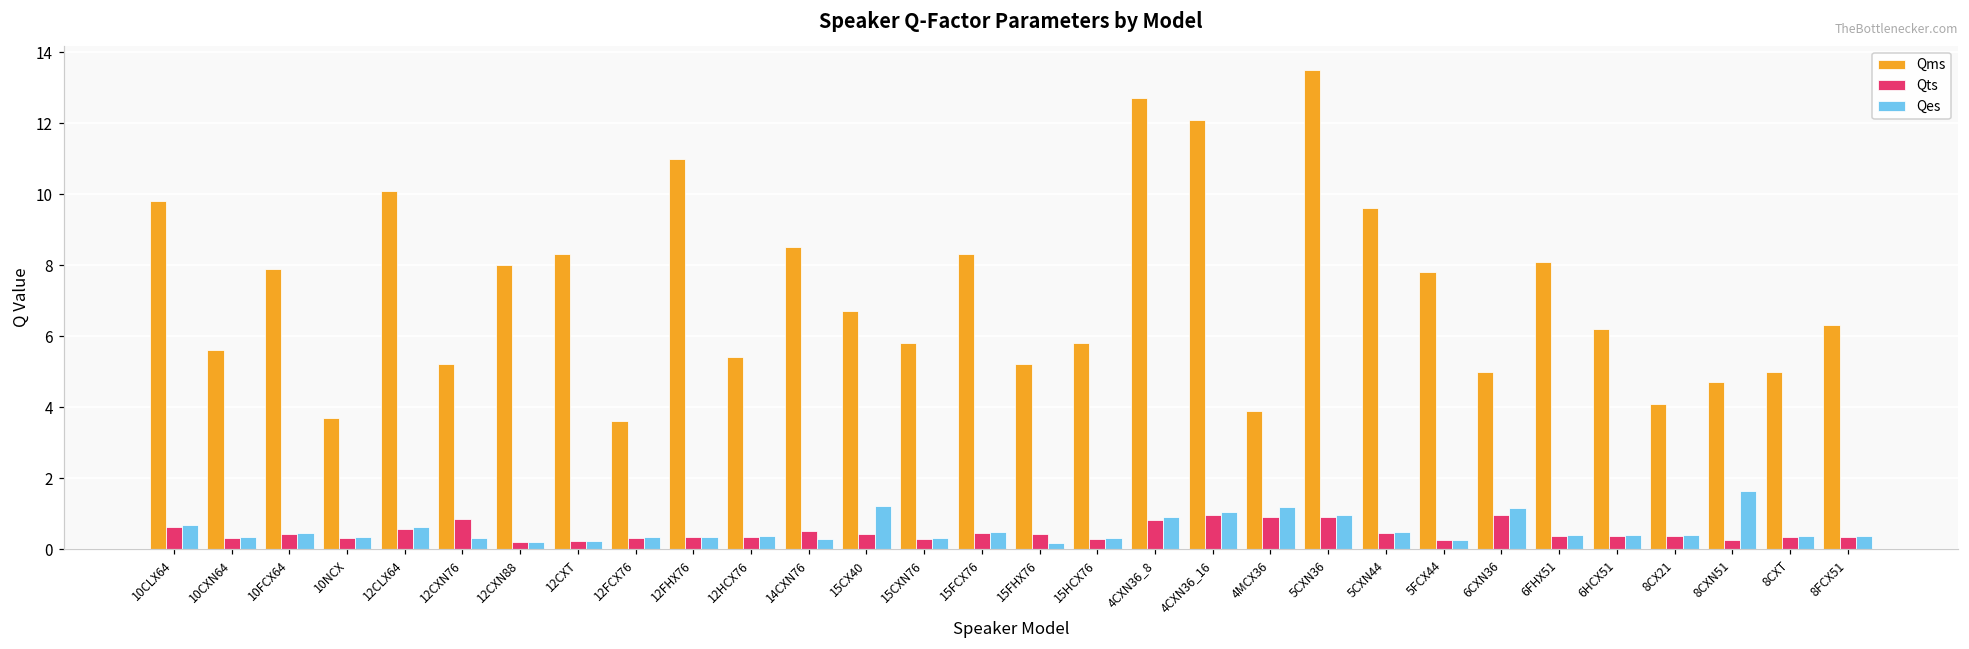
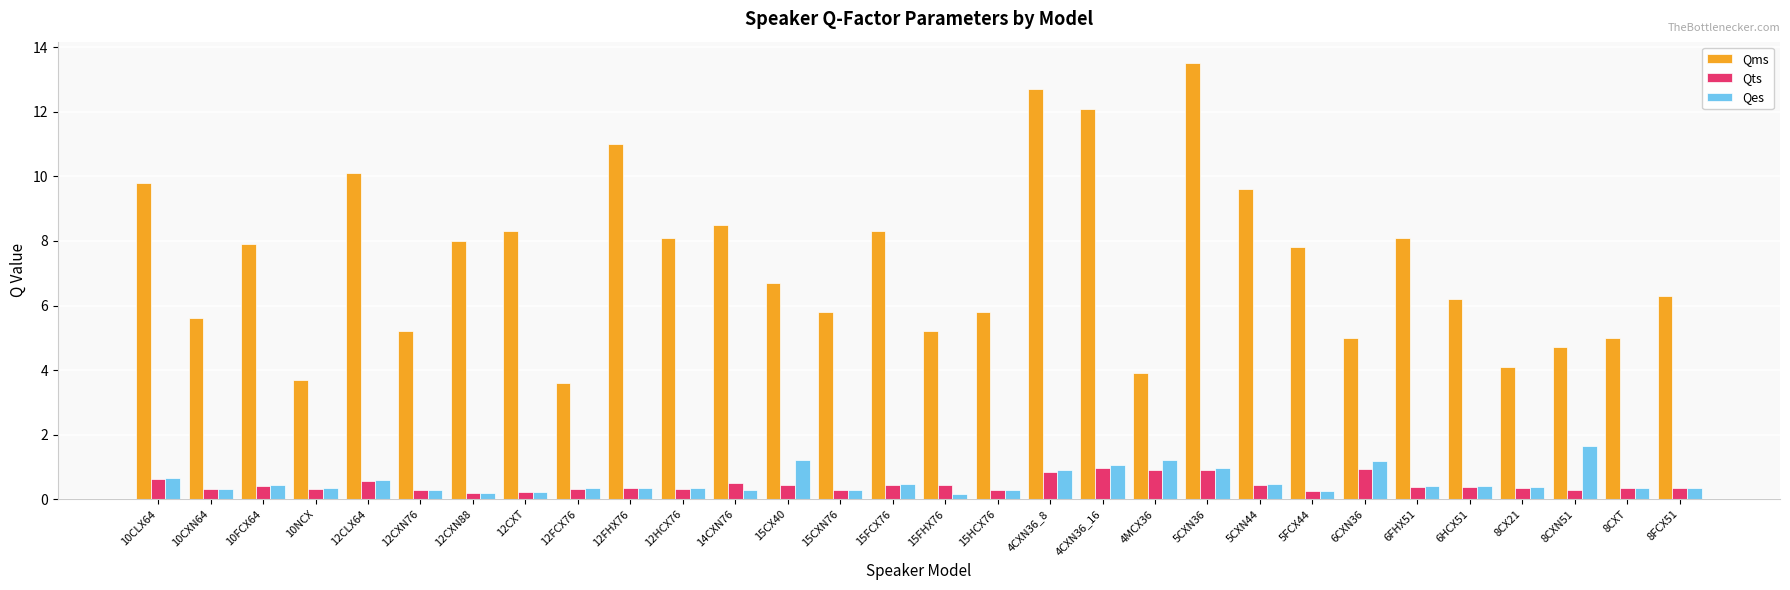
Qts, 12CXN76: 0.9 -> 0.3
Qms, 12HCX76: 5.4 -> 8.1
